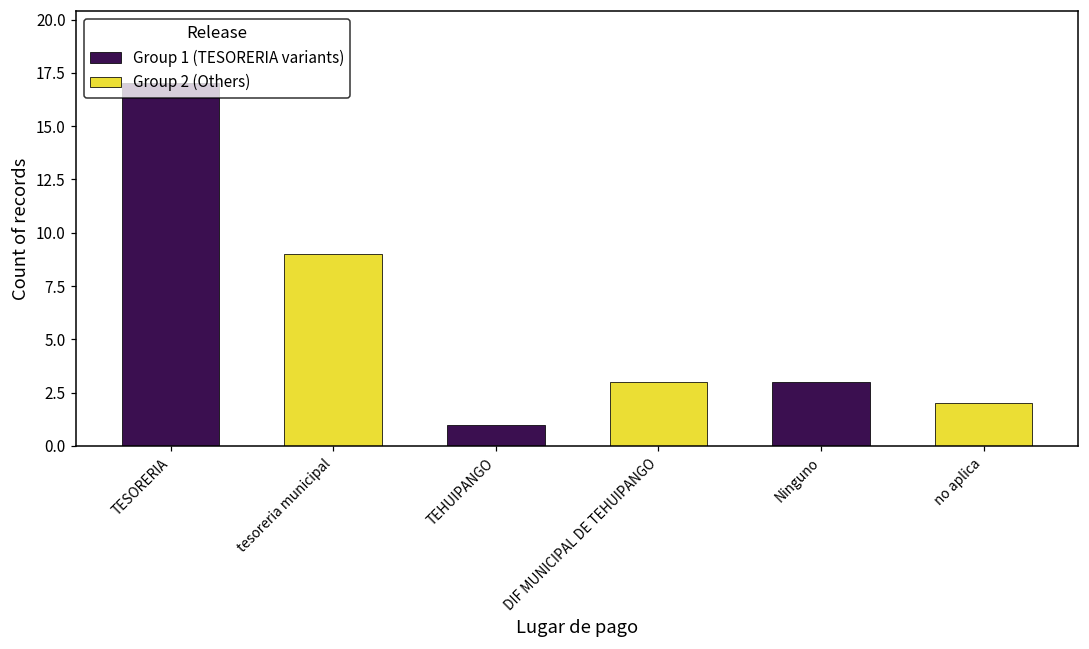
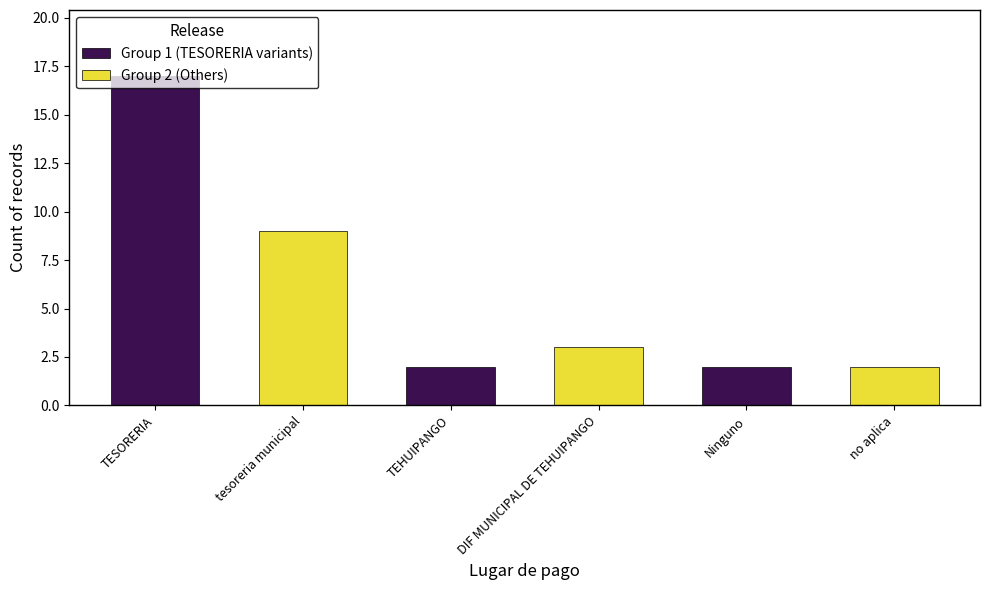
Group 1 (TESORERIA variants), TEHUIPANGO: 1 -> 2
Group 1 (TESORERIA variants), Ninguno: 3 -> 2
